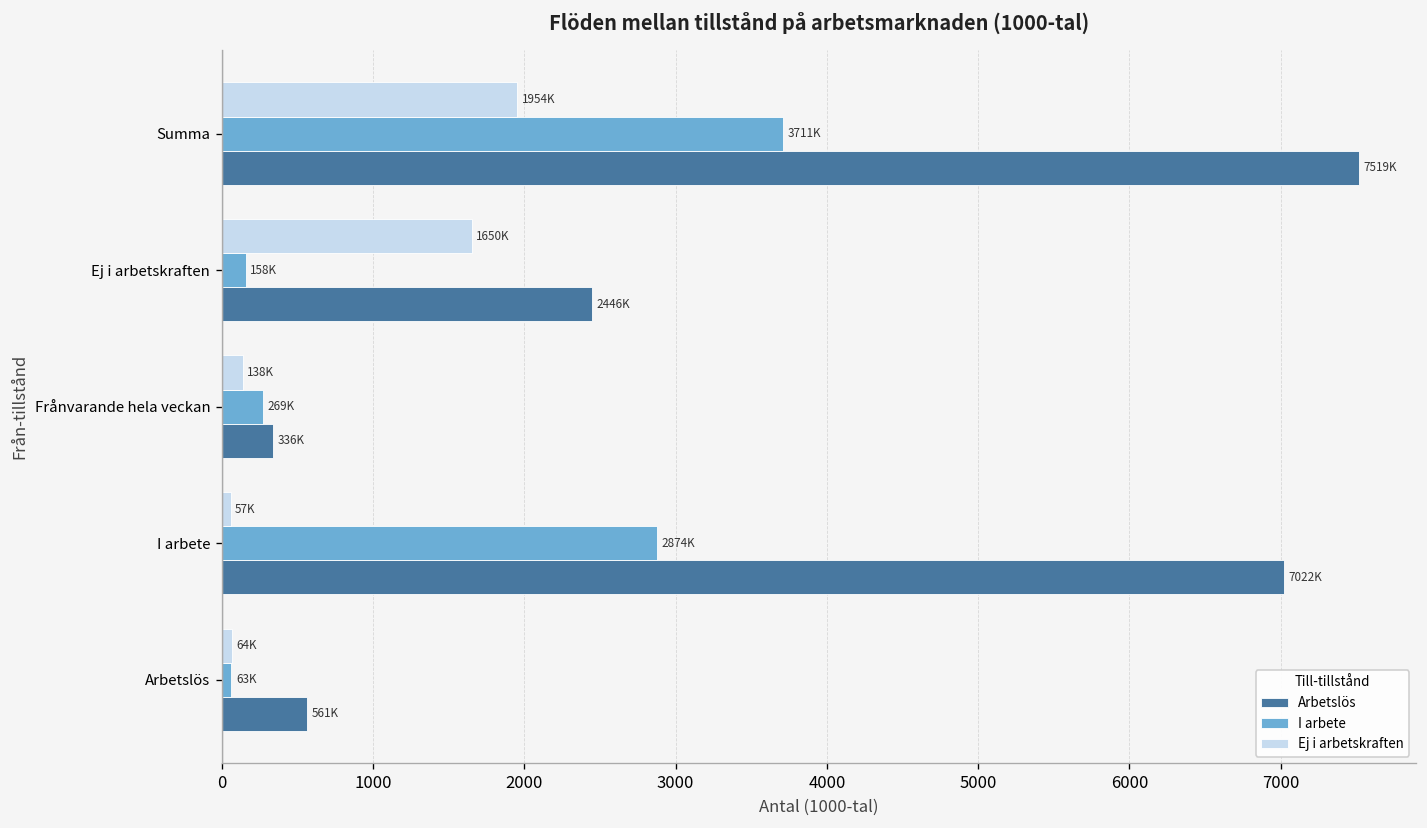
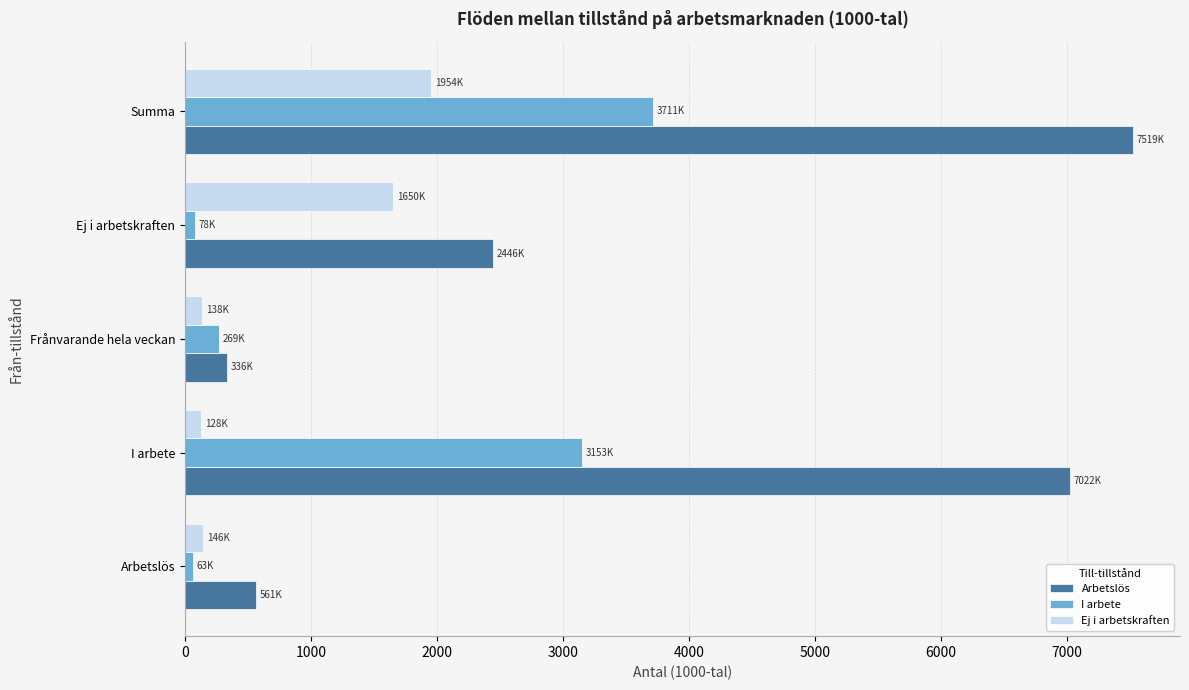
I arbete, Ej i arbetskraften: 158K -> 78K
Ej i arbetskraften, I arbete: 57K -> 128K
I arbete, I arbete: 2874K -> 3153K
Ej i arbetskraften, Arbetslös: 64K -> 146K
